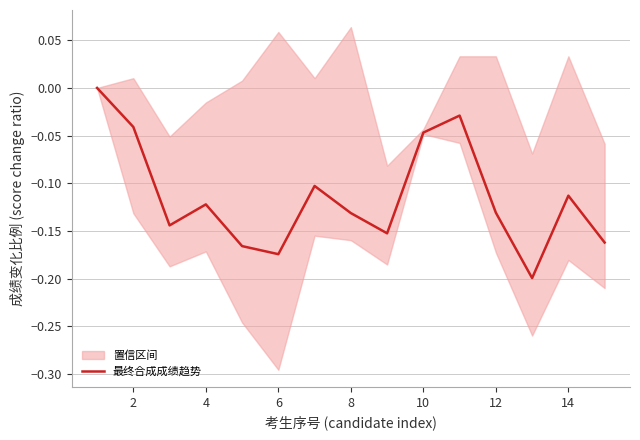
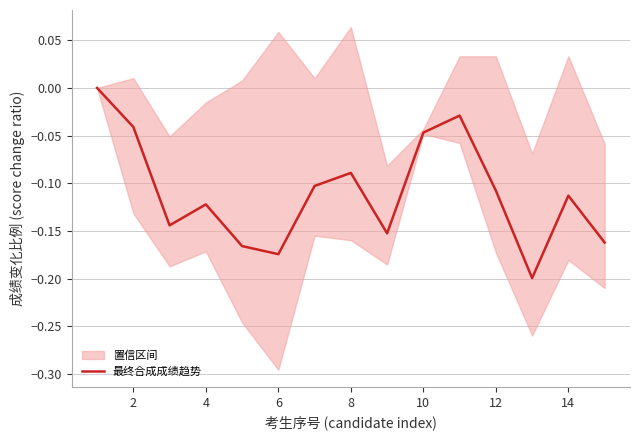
最终合成成绩趋势, 8: -0.13 -> -0.09
最终合成成绩趋势, 12: -0.13 -> -0.11
